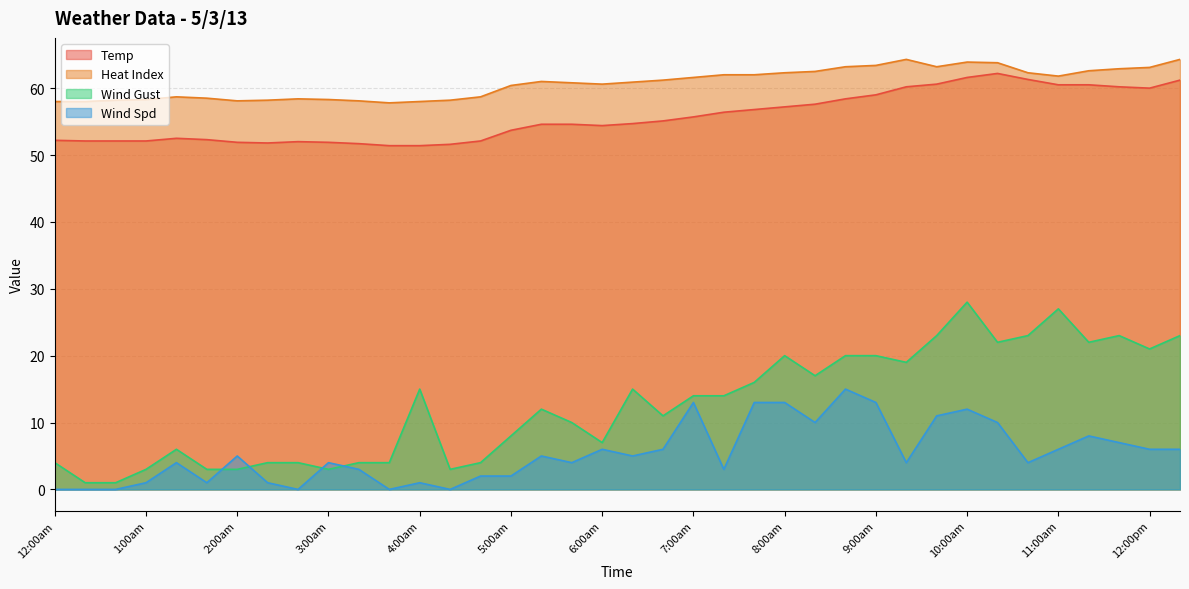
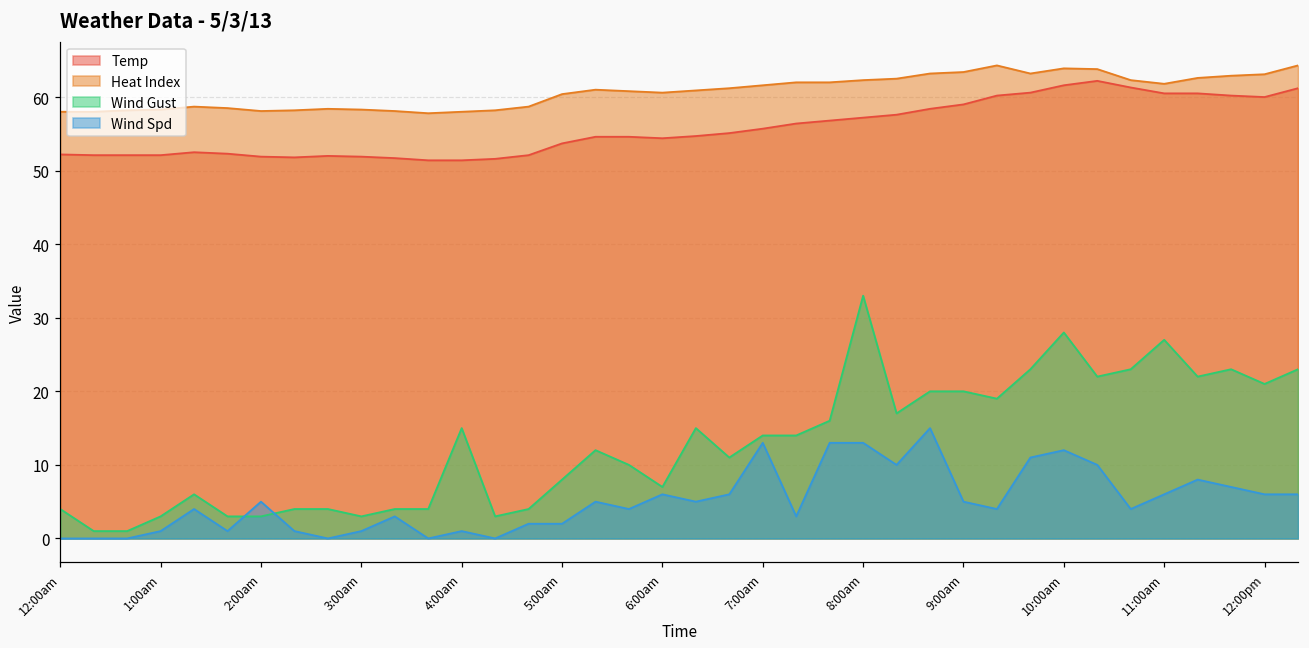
Wind Spd, 3:00am: 4 -> 1
Wind Gust, 8:00am: 20 -> 33
Wind Spd, 9:00am: 13 -> 5
